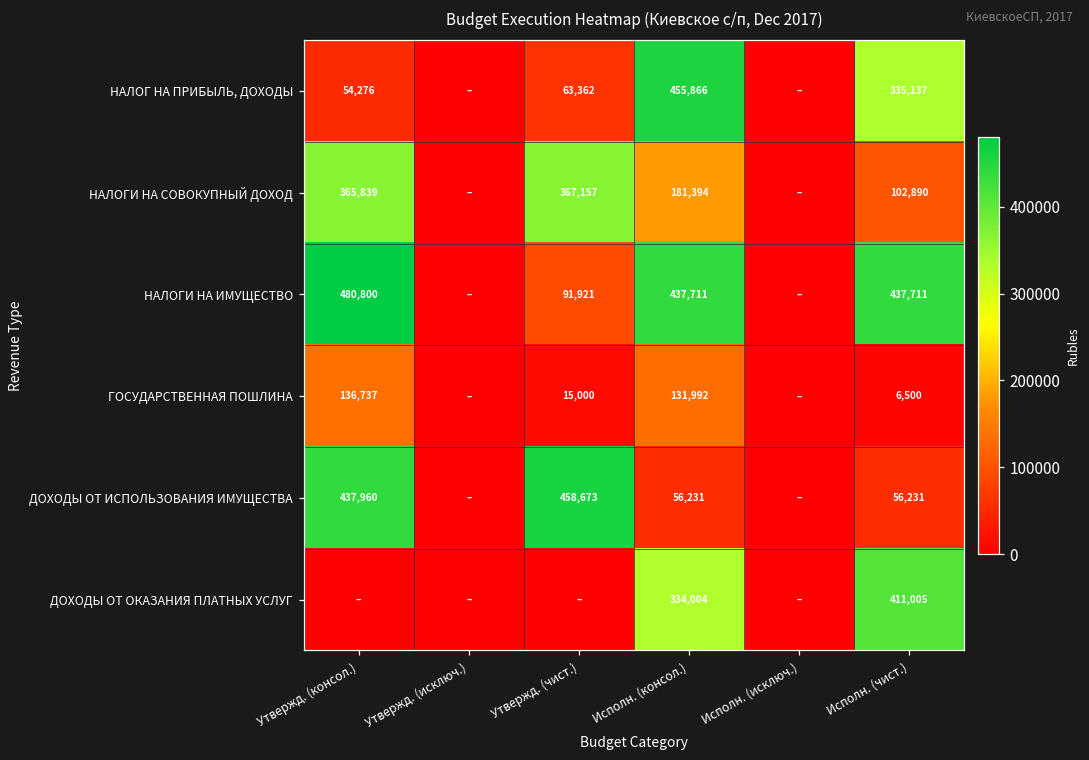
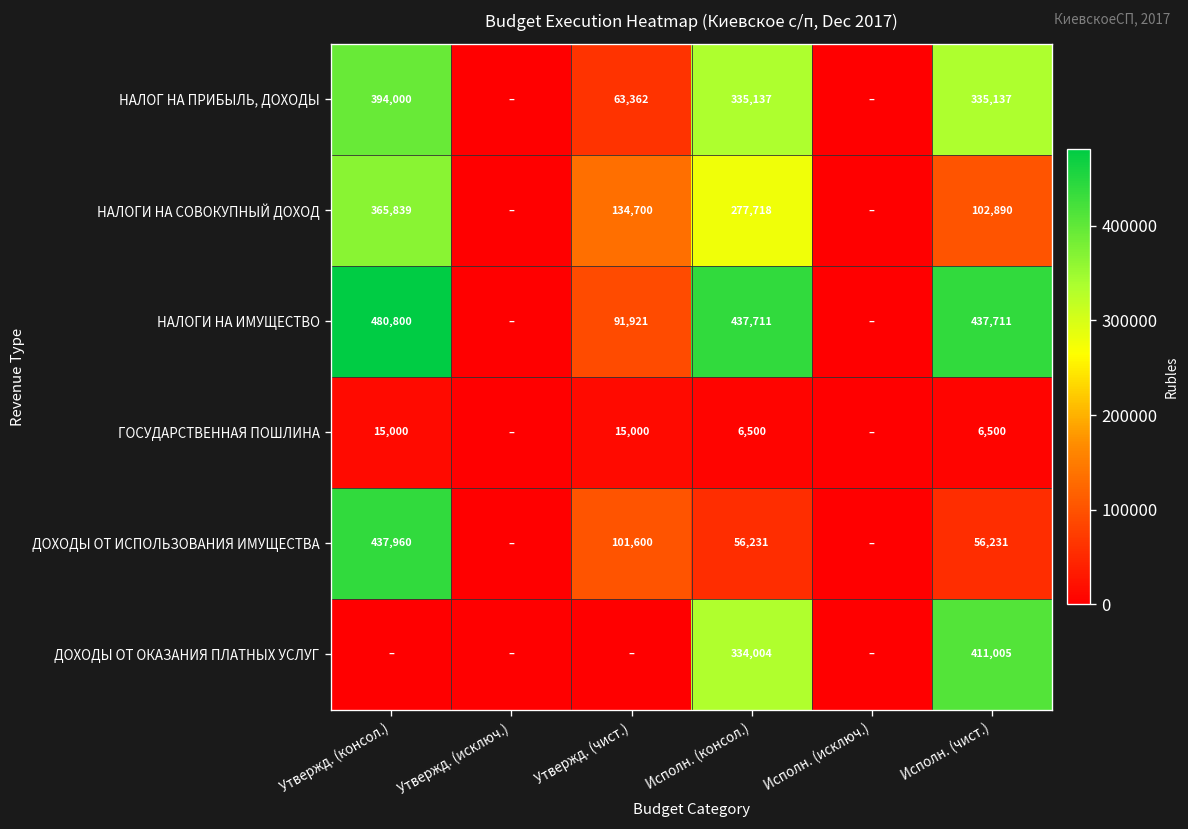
НАЛОГ НА ПРИБЫЛЬ, ДОХОДЫ, Утвержд. (консол.): 54,276 -> 394,000
НАЛОГ НА ПРИБЫЛЬ, ДОХОДЫ, Исполн. (консол.): 455,866 -> 335,137
НАЛОГИ НА СОВОКУПНЫЙ ДОХОД, Утвержд. (чист.): 367,157 -> 134,700
НАЛОГИ НА СОВОКУПНЫЙ ДОХОД, Исполн. (консол.): 181,394 -> 277,718
ГОСУДАРСТВЕННАЯ ПОШЛИНА, Утвержд. (консол.): 136,737 -> 15,000
ГОСУДАРСТВЕННАЯ ПОШЛИНА, Исполн. (консол.): 131,992 -> 6,500
ДОХОДЫ ОТ ИСПОЛЬЗОВАНИЯ ИМУЩЕСТВА, Утвержд. (чист.): 458,673 -> 101,600
